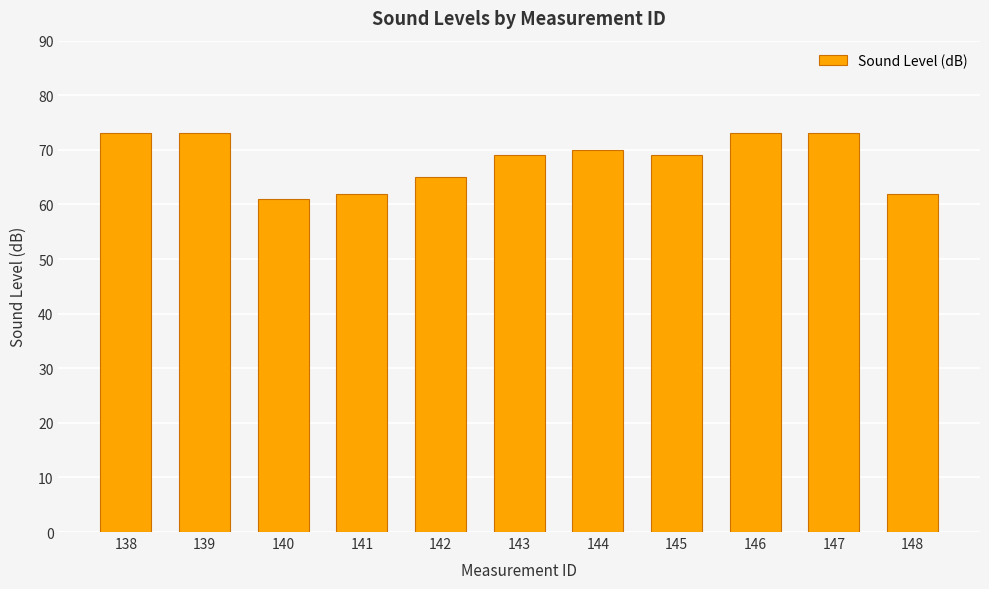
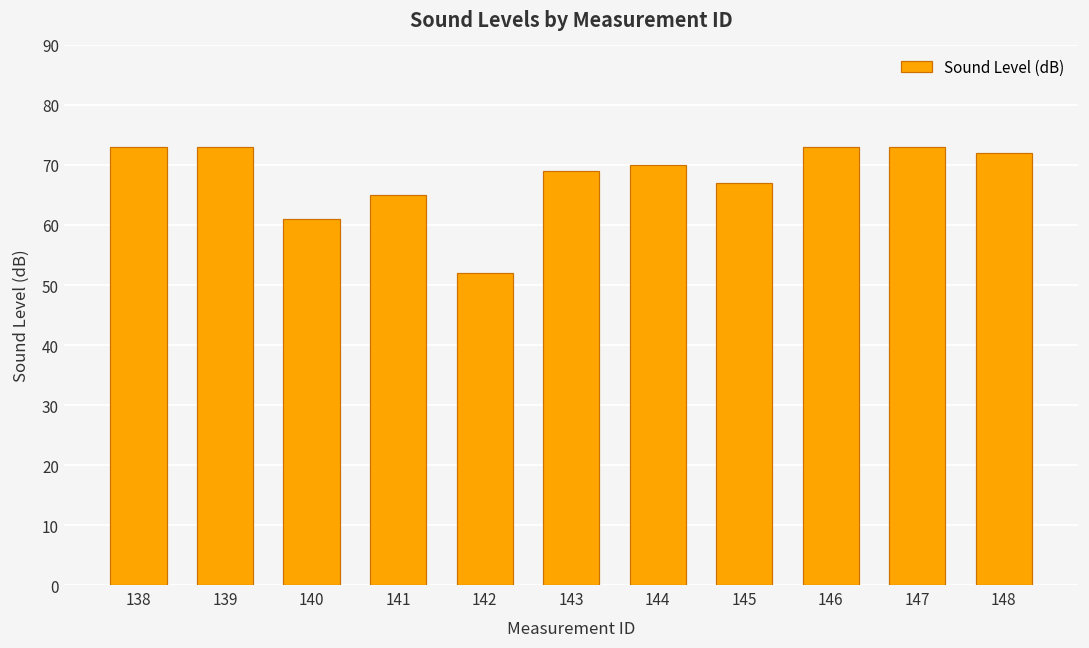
141: 62 -> 65
142: 65 -> 52
145: 69 -> 67
148: 62 -> 72
